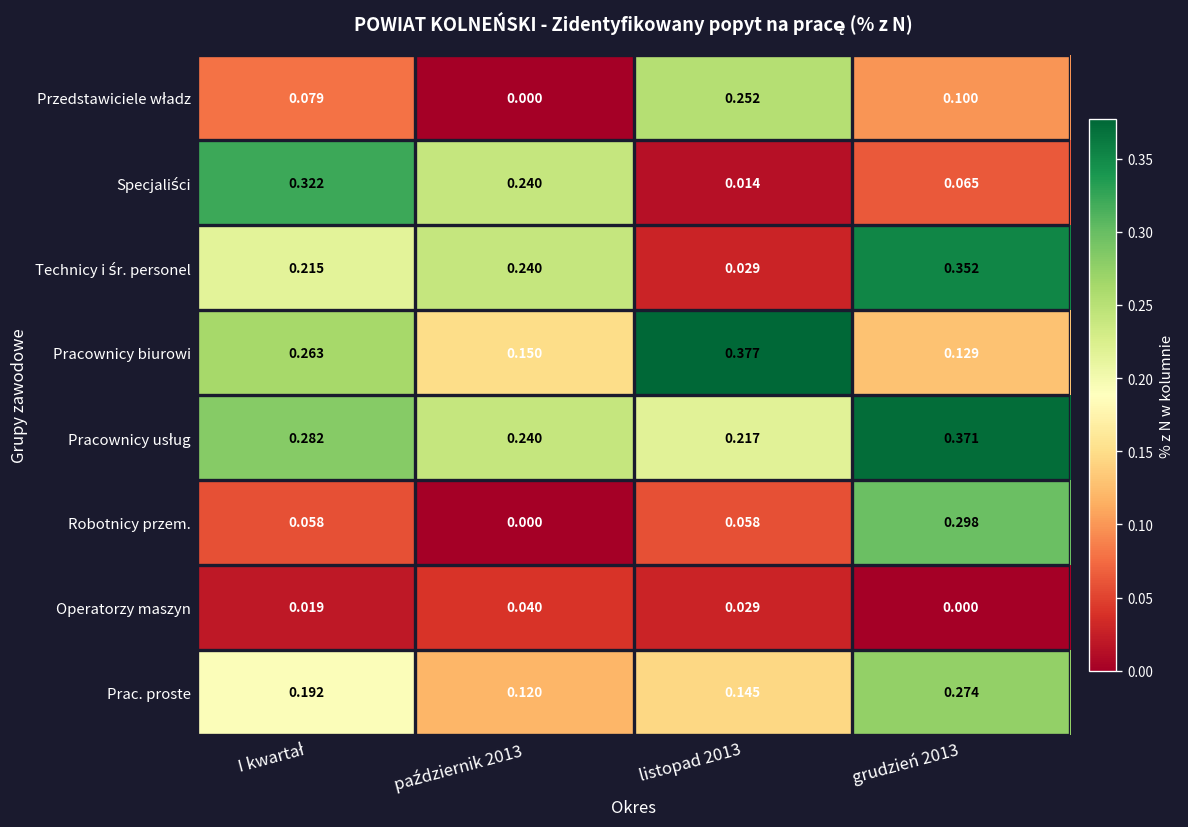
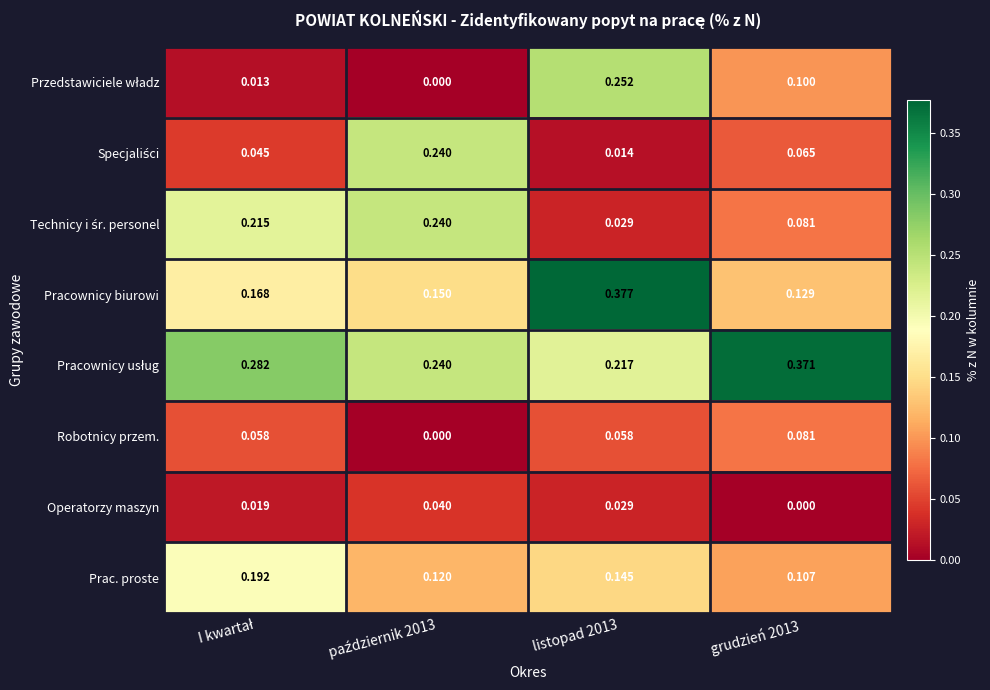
Przedstawiciele władz, I kwartał: 0.079 -> 0.013
Specjaliści, I kwartał: 0.322 -> 0.045
Technicy i śr. personel, grudzień 2013: 0.352 -> 0.081
Pracownicy biurowi, I kwartał: 0.263 -> 0.168
Robotnicy przem., grudzień 2013: 0.298 -> 0.081
Prac. proste, grudzień 2013: 0.274 -> 0.107
